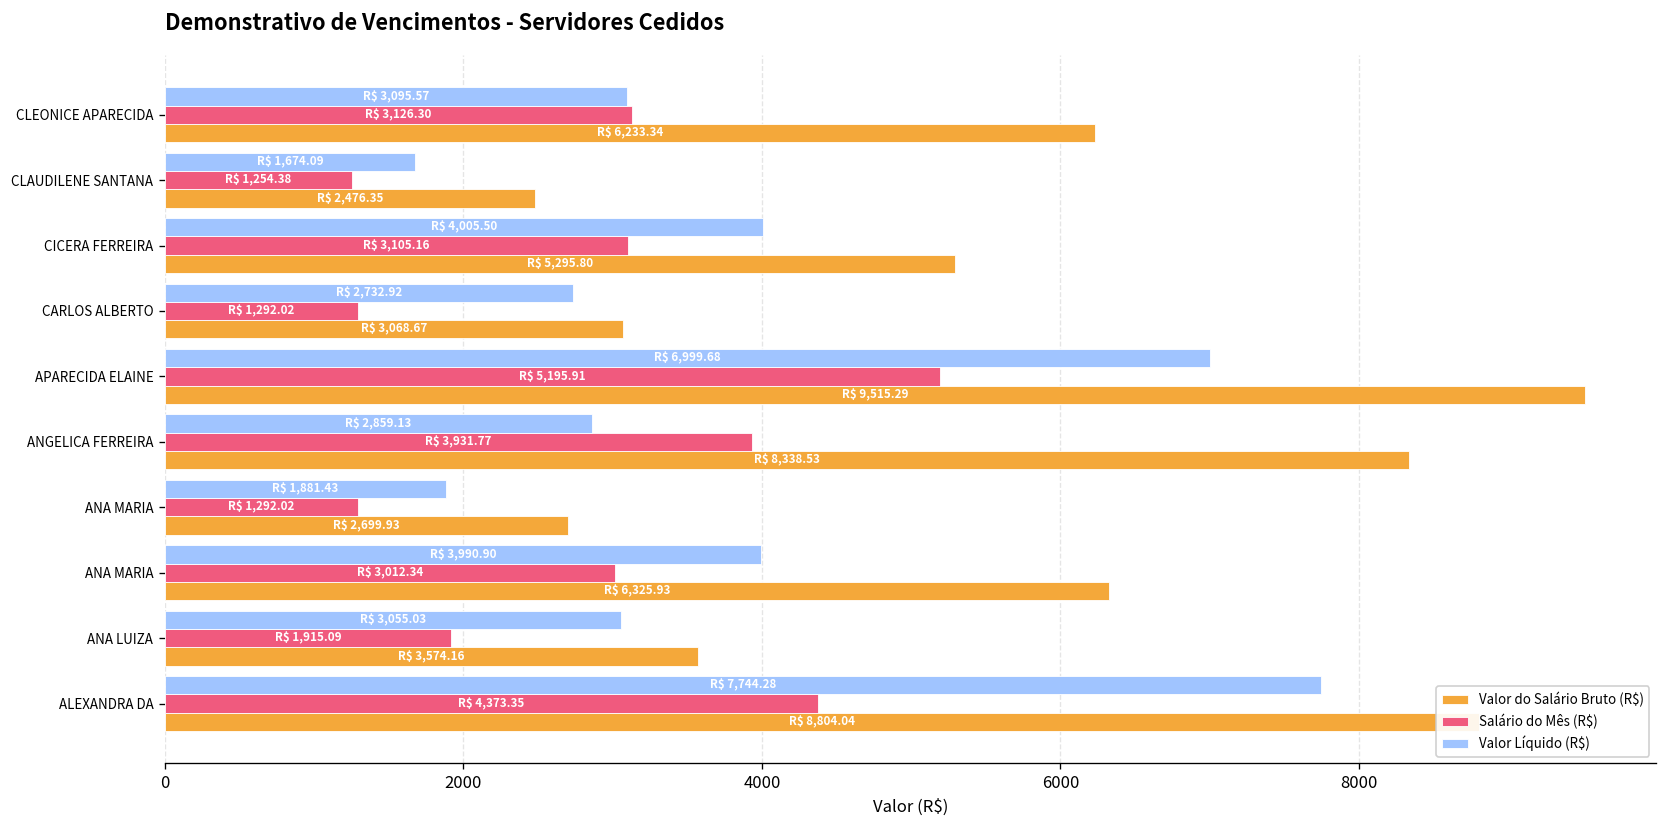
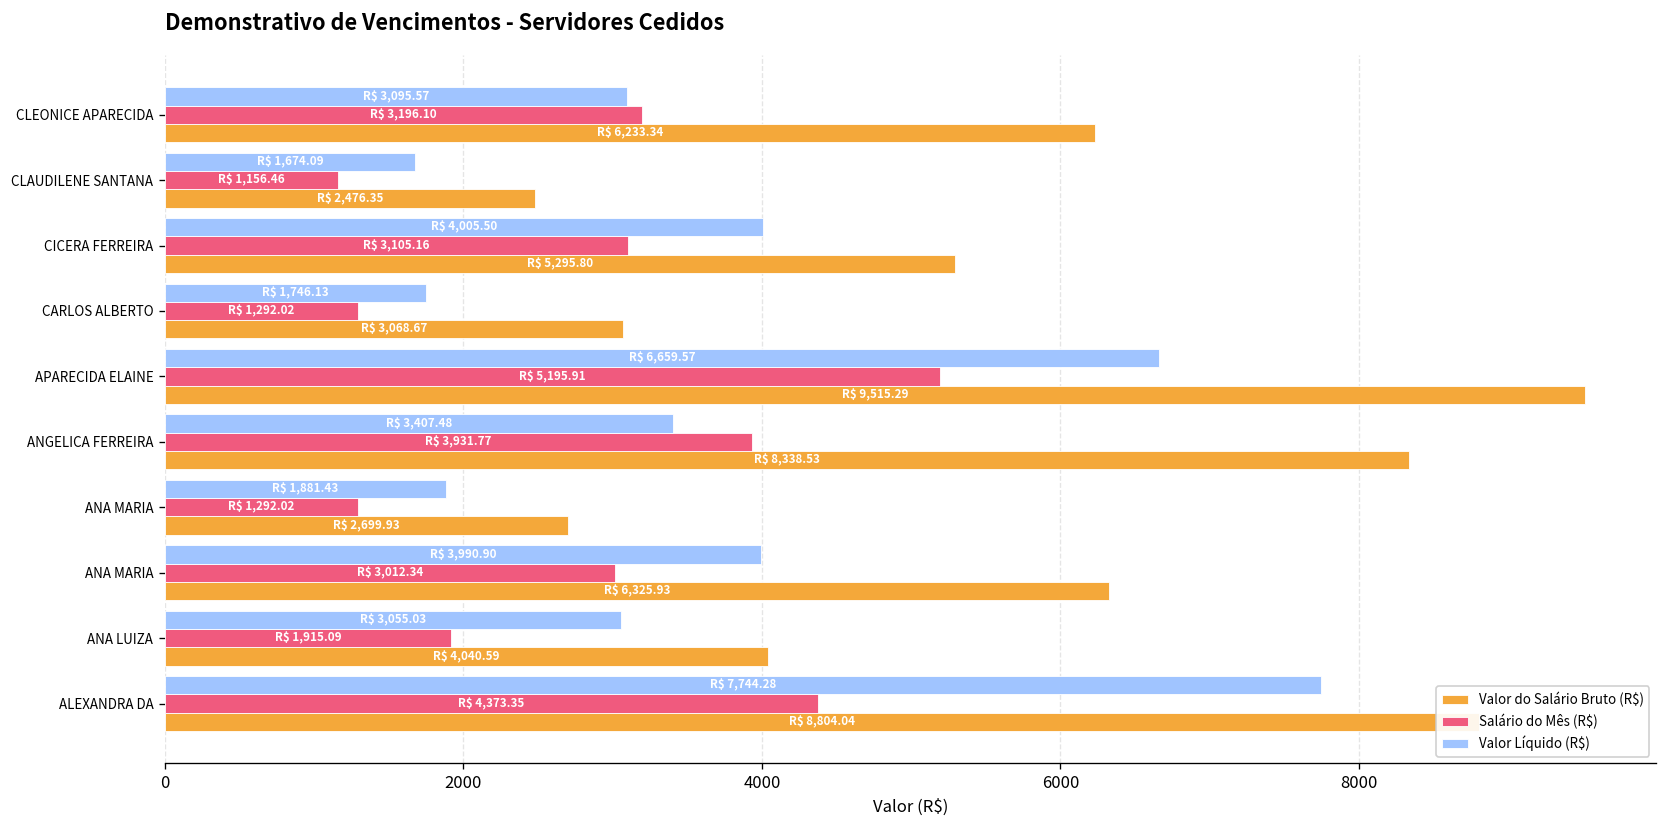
Salário do Mês (R$), CLEONICE APARECIDA: 3,126.30 -> 3,196.10
Salário do Mês (R$), CLAUDILENE SANTANA: 1,254.38 -> 1,156.46
Valor Líquido (R$), CARLOS ALBERTO: 2,732.92 -> 1,746.13
Valor Líquido (R$), APARECIDA ELAINE: 6,999.68 -> 6,659.57
Valor Líquido (R$), ANGELICA FERREIRA: 2,859.13 -> 3,407.48
Valor do Salário Bruto (R$), ANA LUIZA: 3,574.16 -> 4,040.59
